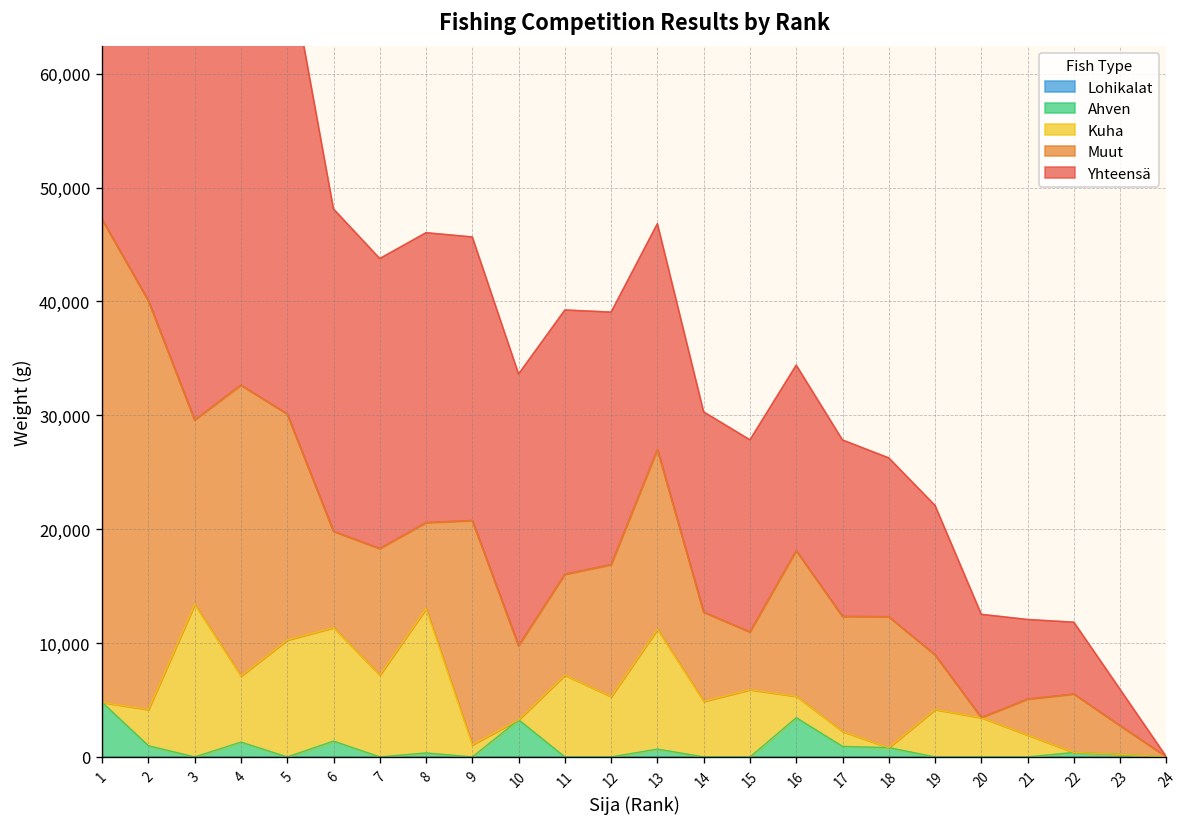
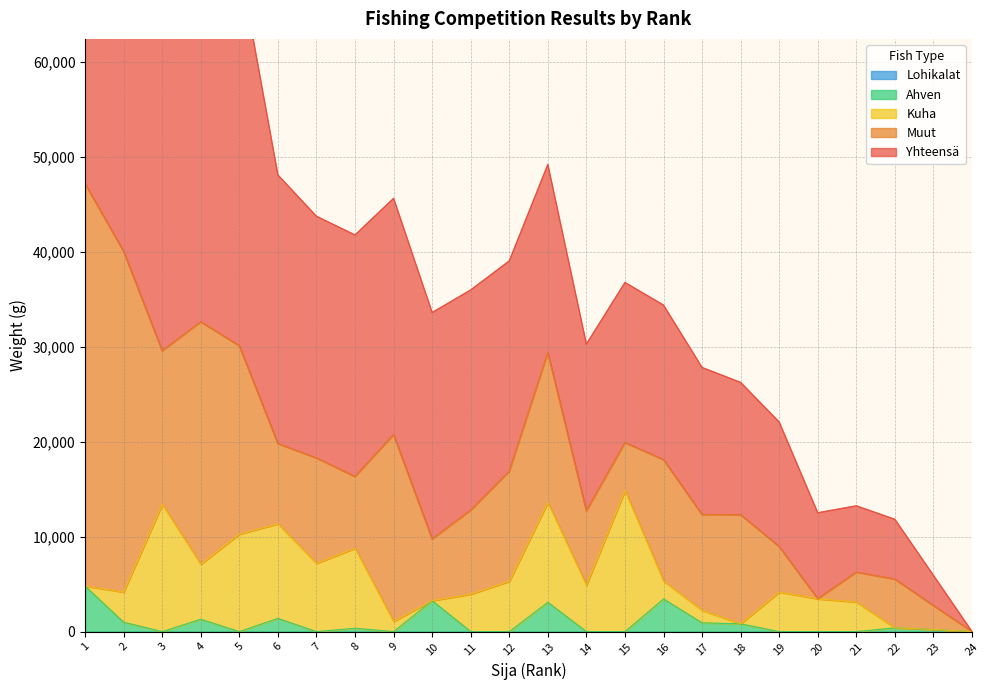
Kuha, 8: 13,000 -> 8,000
Kuha, 11: 7,000 -> 4,000
Ahven, 13: 1,000 -> 3,000
Kuha, 15: 6,000 -> 15,000
Kuha, 21: 2,000 -> 3,000
